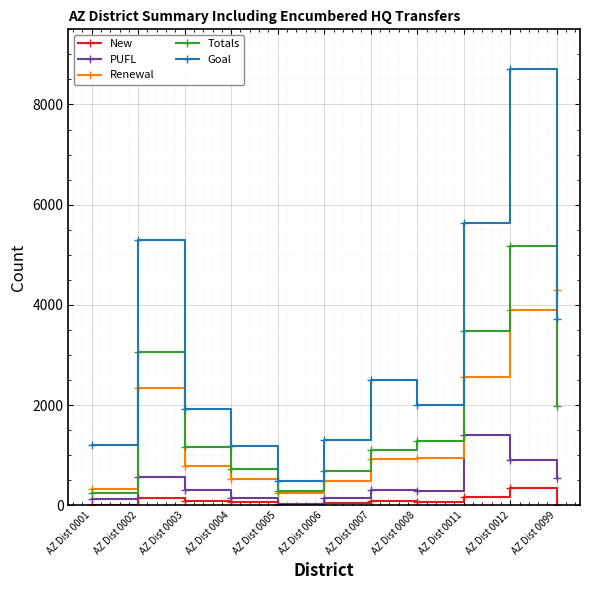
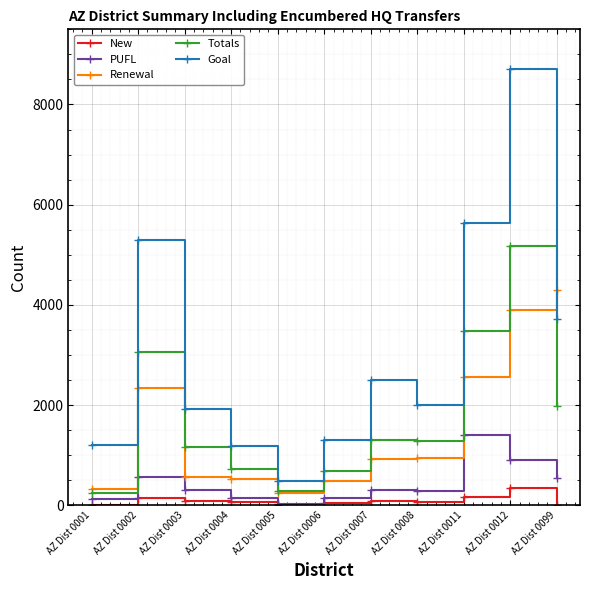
Renewal, AZ Dist 0003: 800 -> 600
Totals, AZ Dist 0007: 1100 -> 1300
